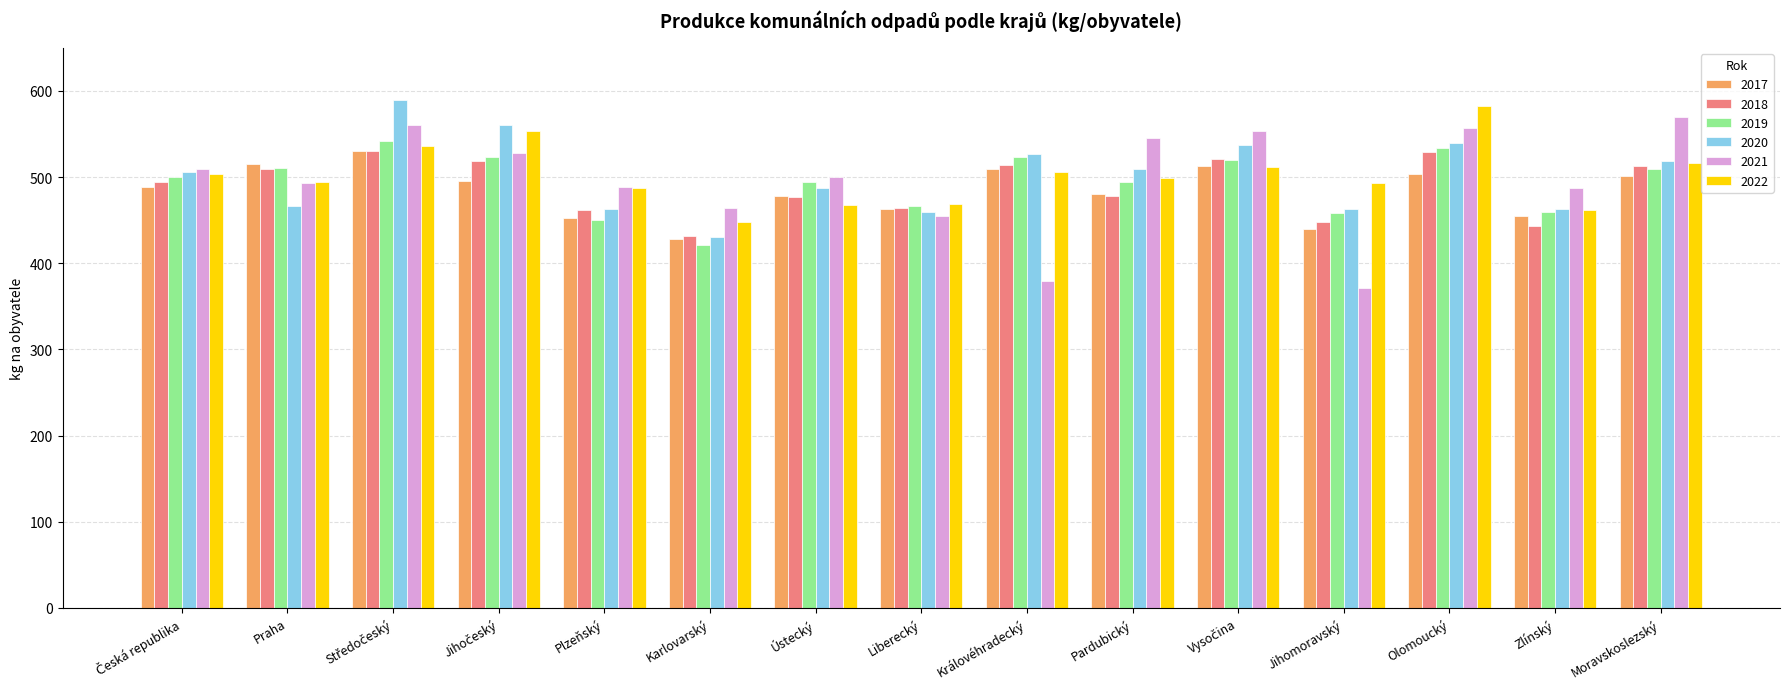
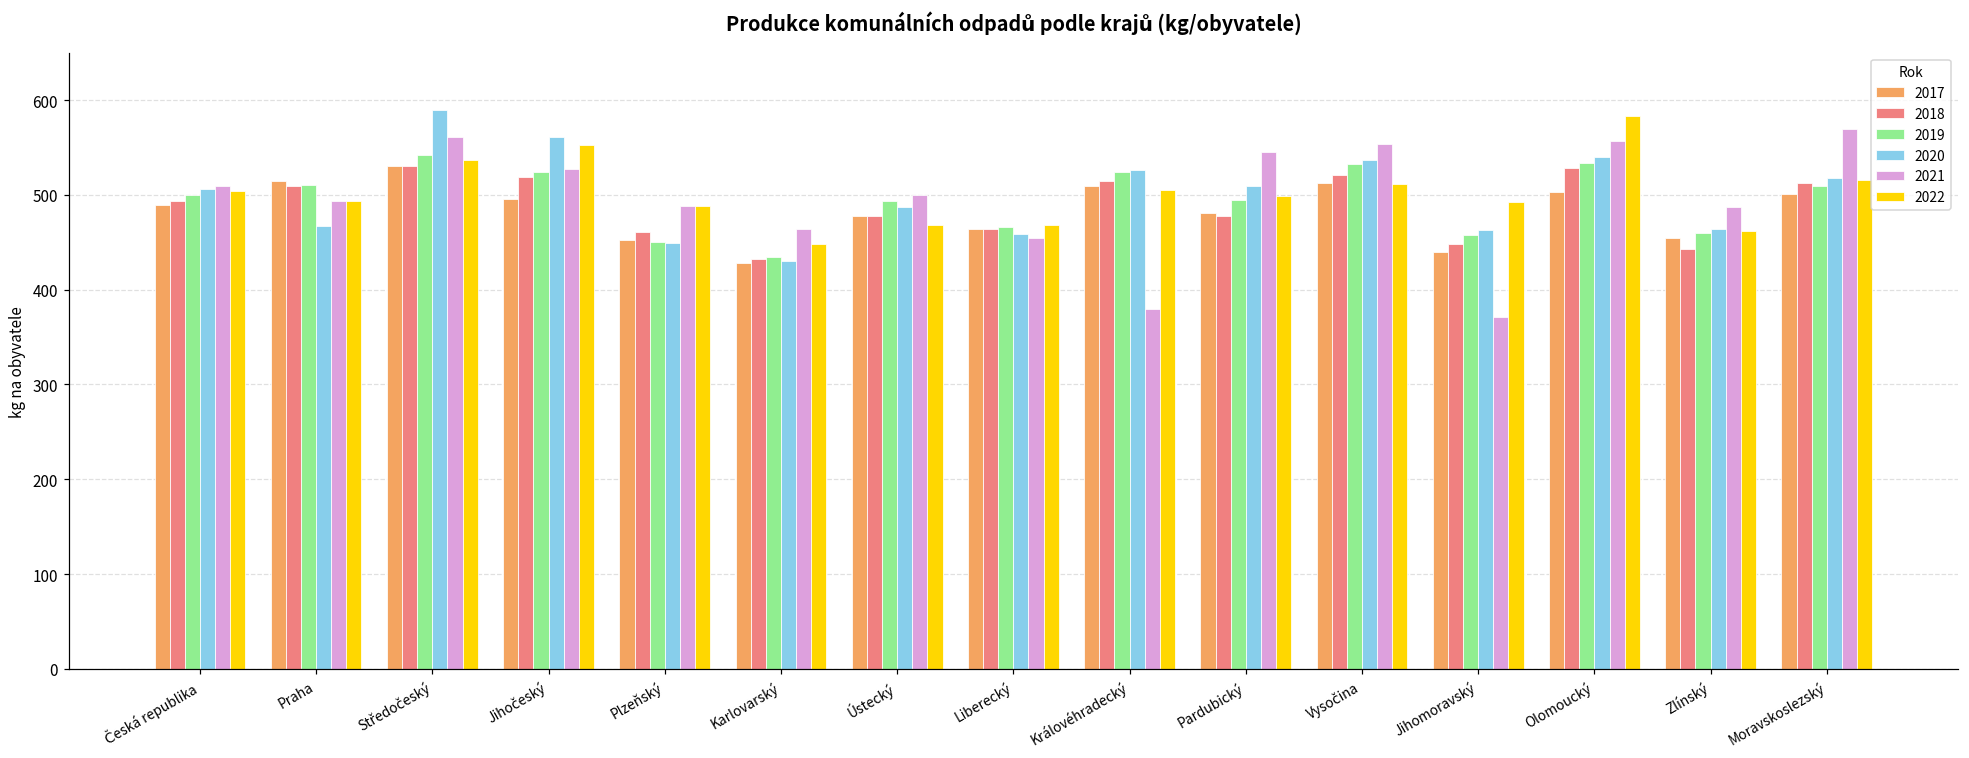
2020, Plzeňský: 460 -> 450
2019, Karlovarský: 420 -> 430
2019, Vysočina: 520 -> 530
